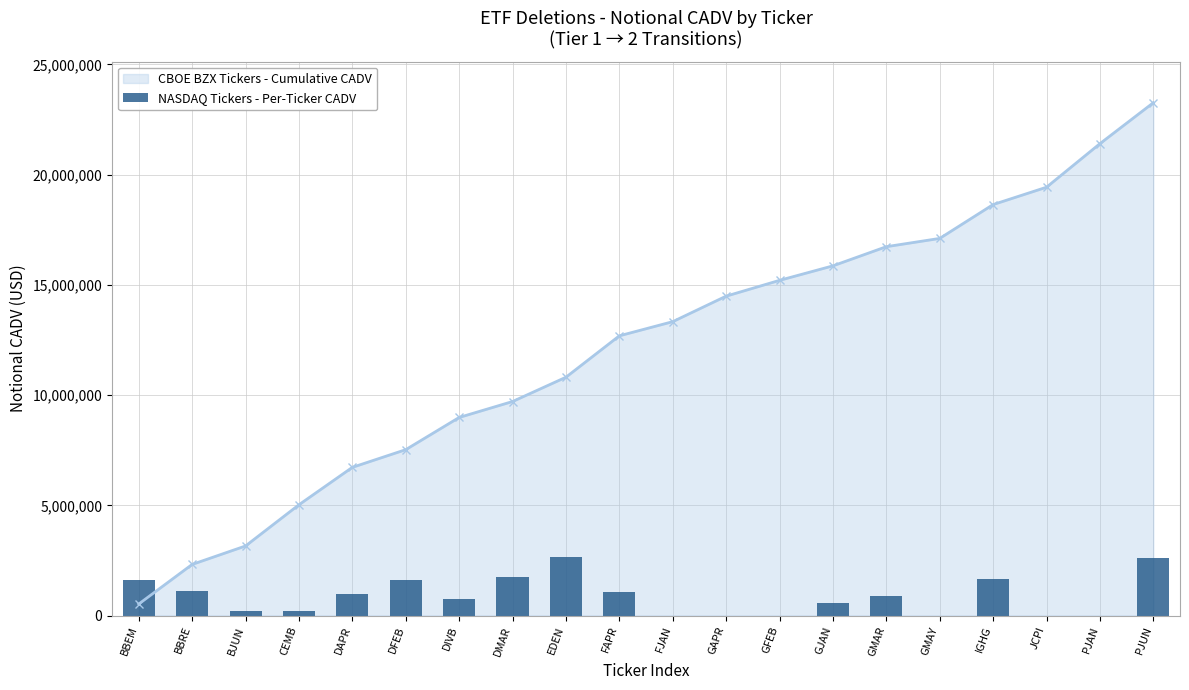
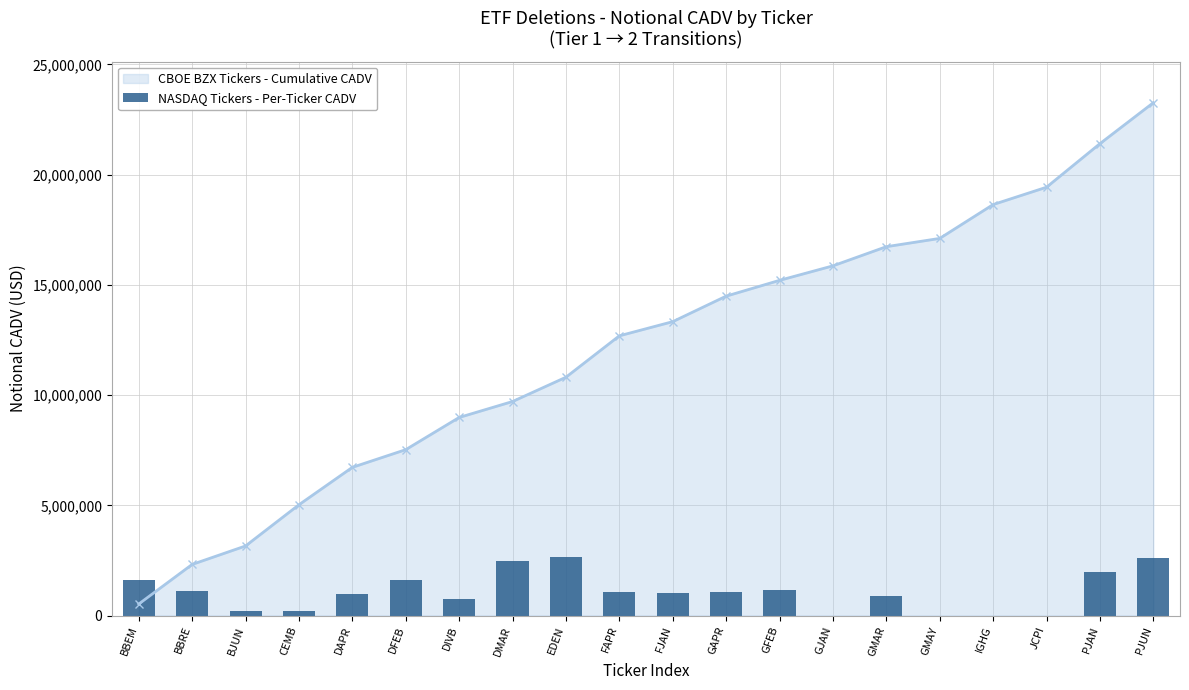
NASDAQ Tickers - Per-Ticker CADV, DMAR: 1,800,000 -> 2,500,000
NASDAQ Tickers - Per-Ticker CADV, FJAN: 0 -> 1,000,000
NASDAQ Tickers - Per-Ticker CADV, GAPR: 0 -> 1,100,000
NASDAQ Tickers - Per-Ticker CADV, GFEB: 0 -> 1,100,000
NASDAQ Tickers - Per-Ticker CADV, GJAN: 600,000 -> 0
NASDAQ Tickers - Per-Ticker CADV, IGHG: 1,600,000 -> 0
NASDAQ Tickers - Per-Ticker CADV, PJAN: 0 -> 2,000,000
